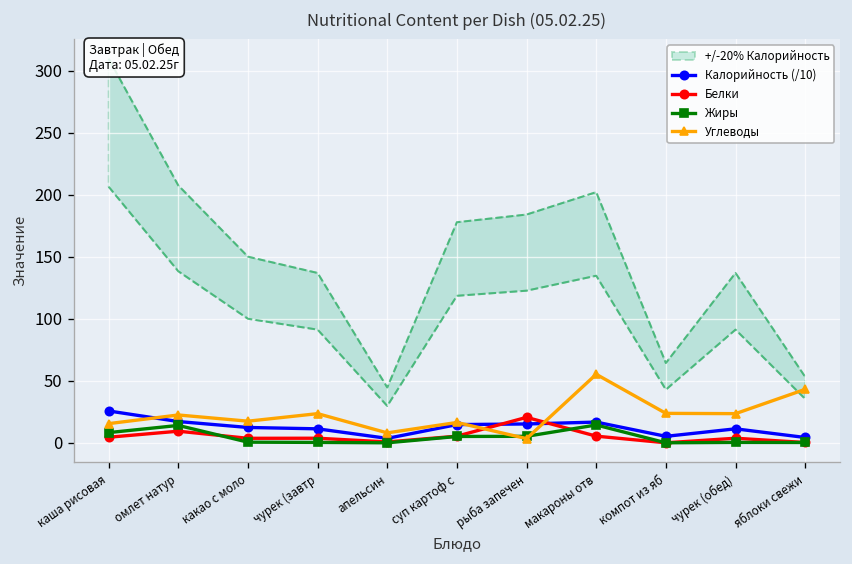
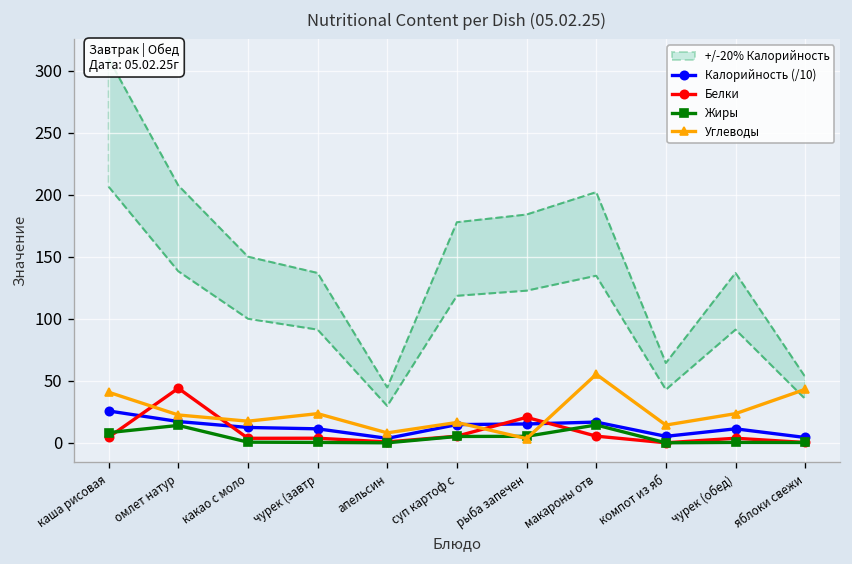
Углеводы, каша рисовая: 16 -> 41
Белки, омлет натур: 10 -> 44
Углеводы, компот из яб: 24 -> 14
